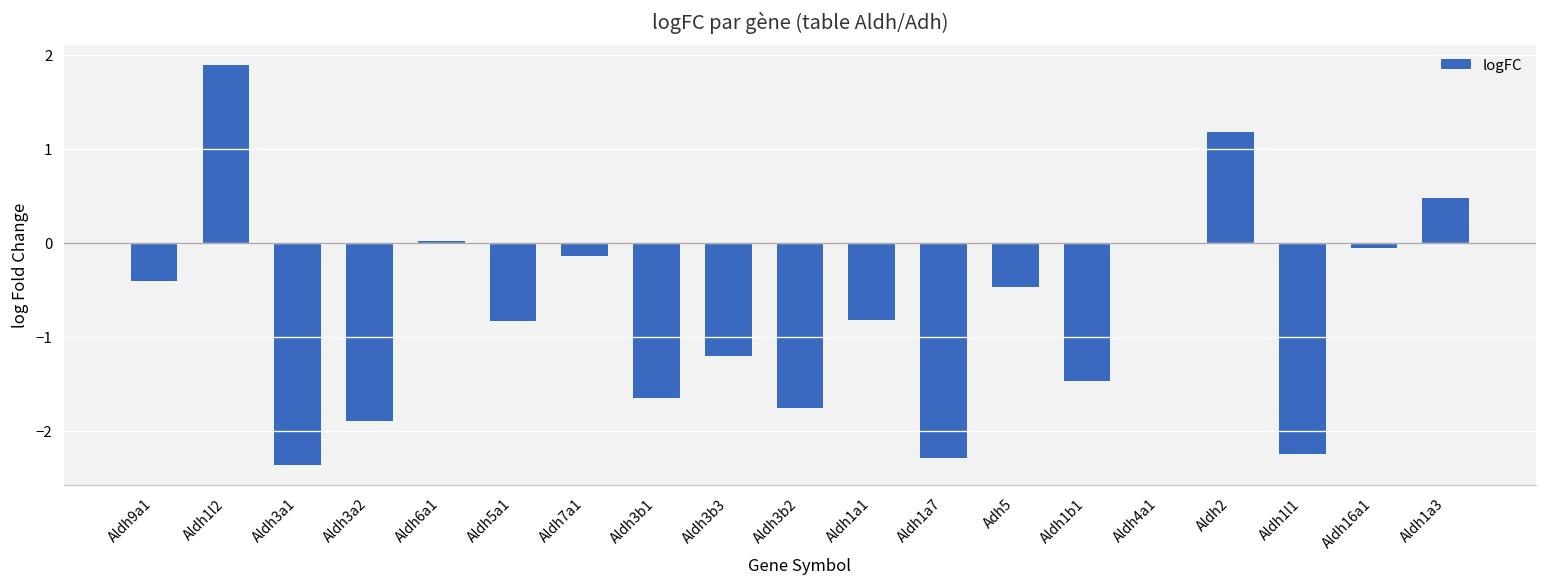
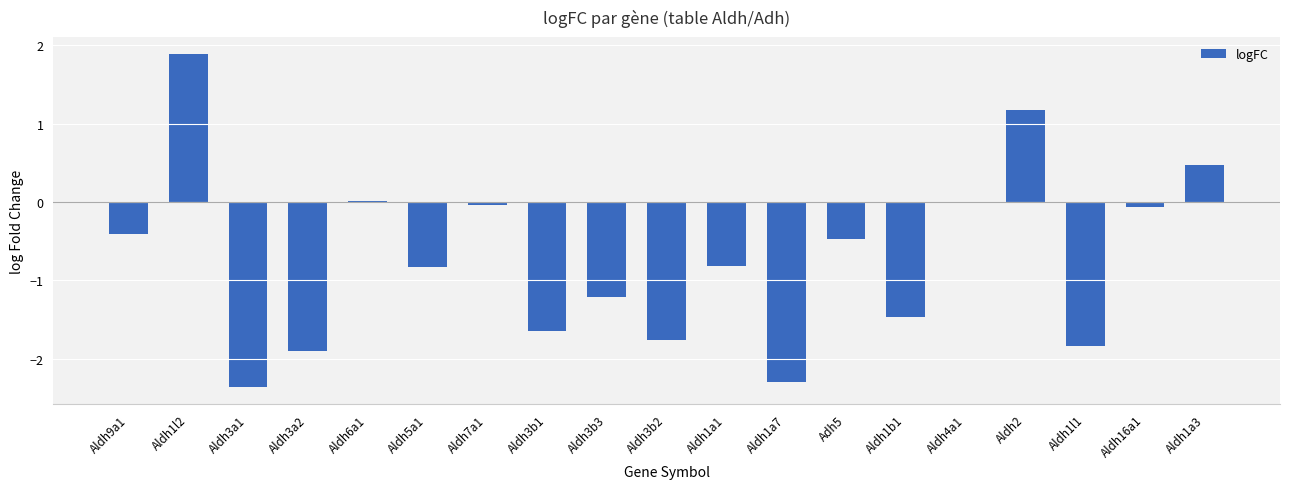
Aldh7a1: -0.1 -> 0.0
Aldh1l1: -2.2 -> -1.8
